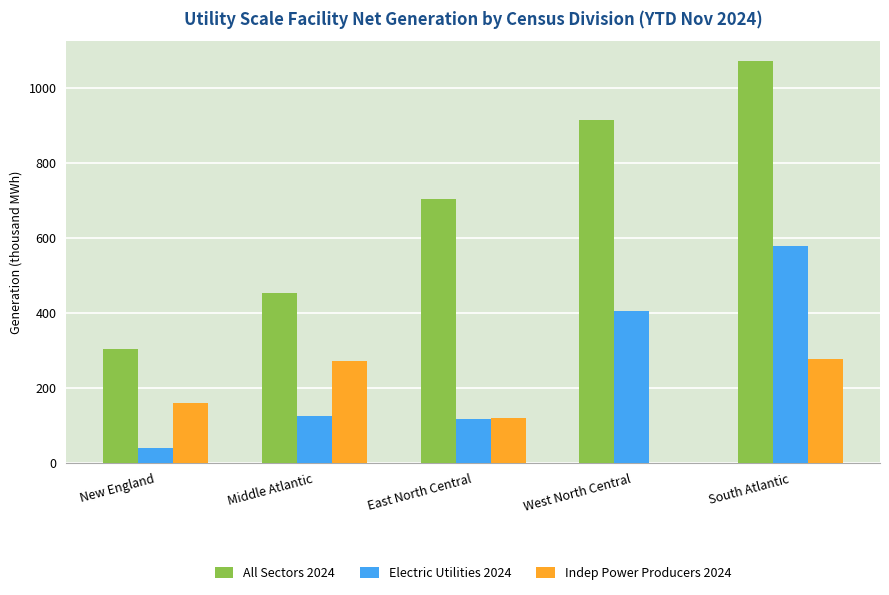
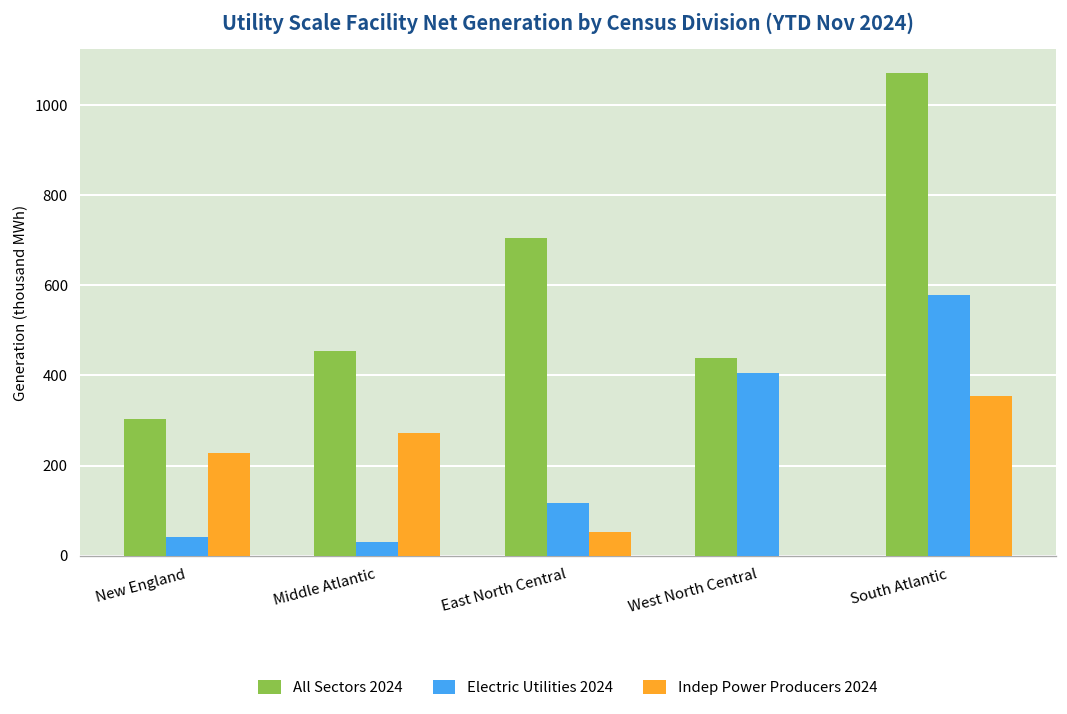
Indep Power Producers 2024, New England: 160 -> 230
Electric Utilities 2024, Middle Atlantic: 120 -> 30
Indep Power Producers 2024, East North Central: 120 -> 50
All Sectors 2024, West North Central: 910 -> 440
Indep Power Producers 2024, South Atlantic: 280 -> 350
